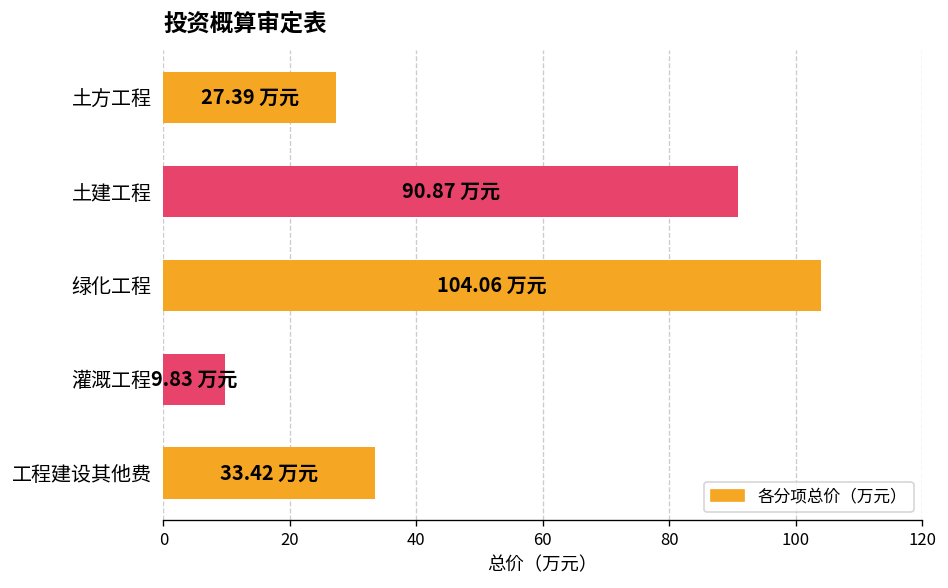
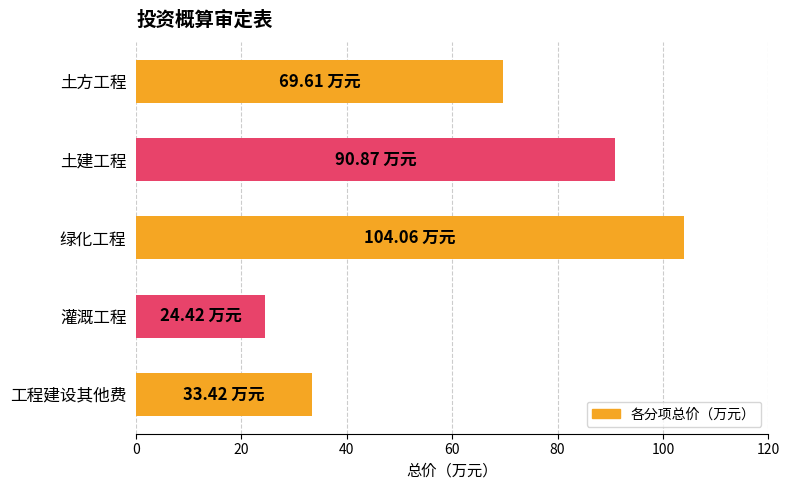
土方工程: 27.39 -> 69.61
灌溉工程: 9.83 -> 24.42
